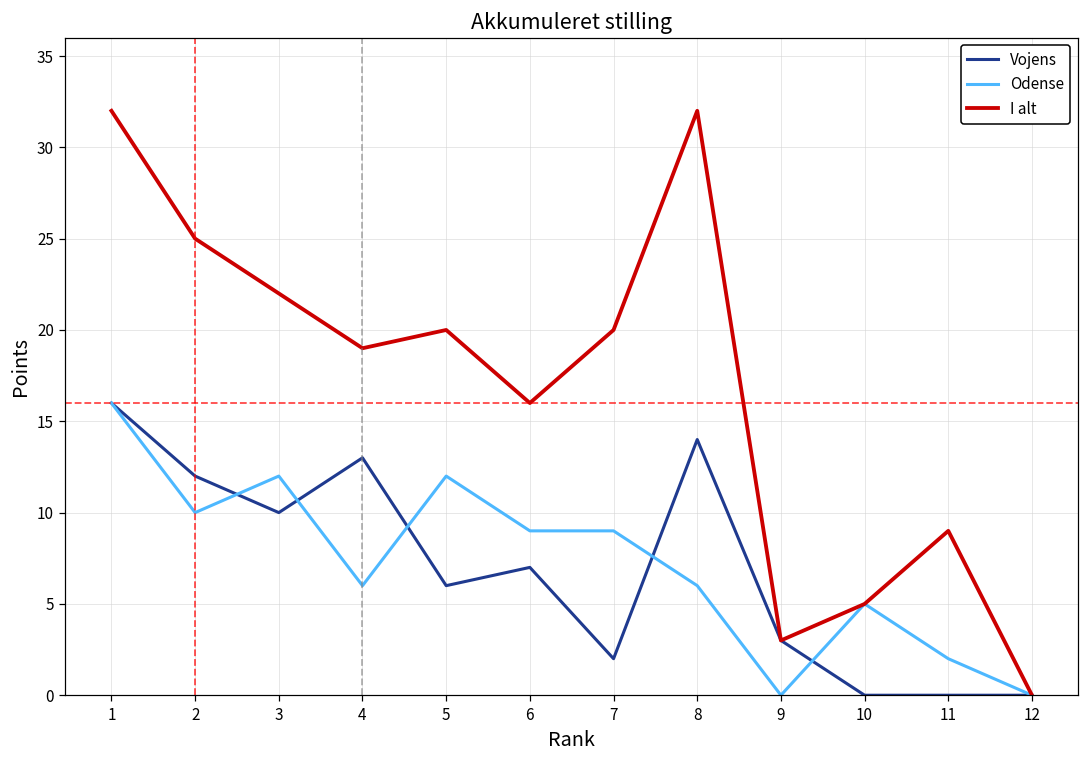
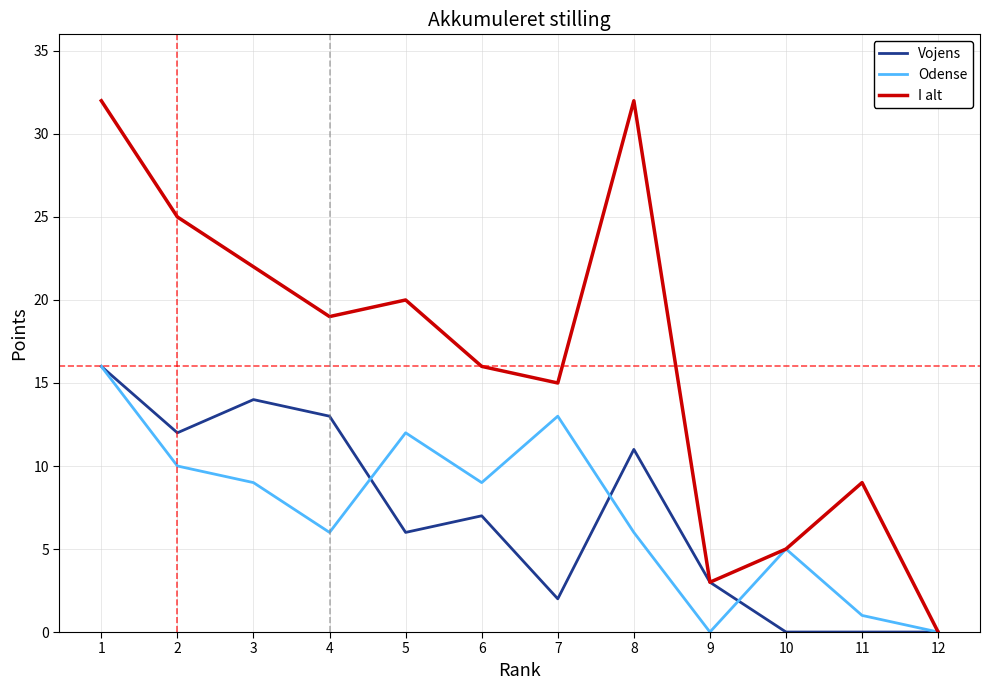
Vojens, 3: 10 -> 14
Odense, 3: 12 -> 9
Odense, 7: 9 -> 13
I alt, 7: 20 -> 15
Vojens, 8: 14 -> 11
Odense, 11: 2 -> 1
